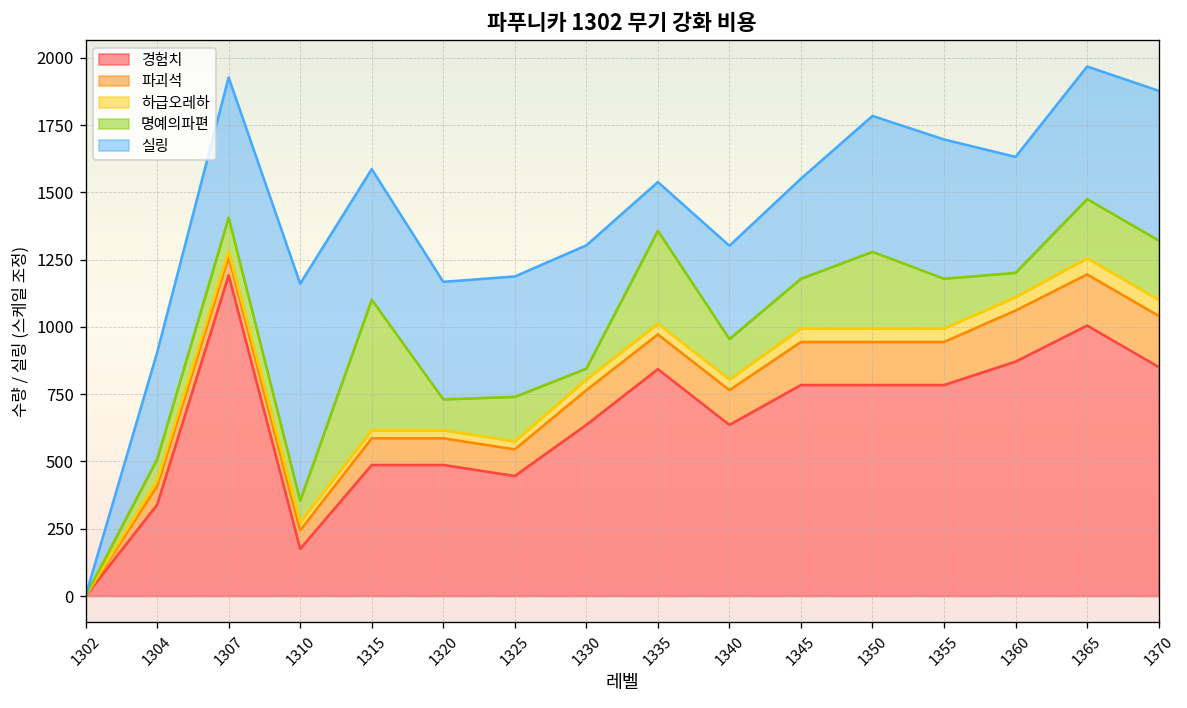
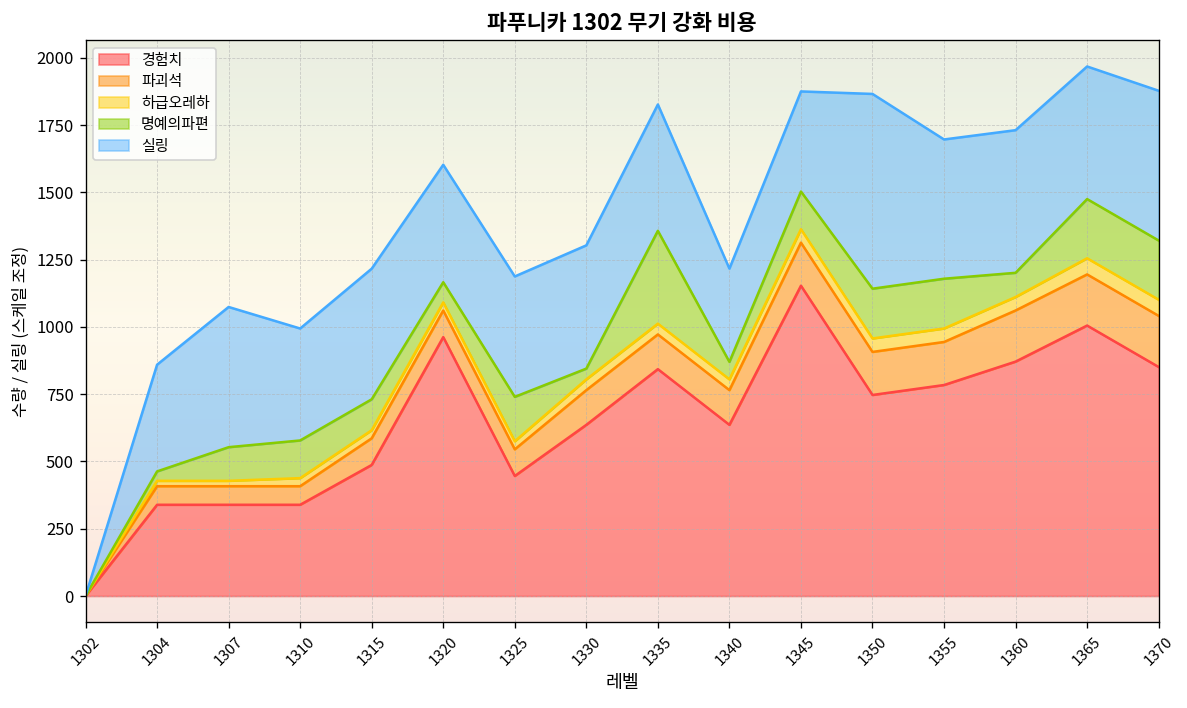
명예의파편, 1304: 80 -> 40
경험치, 1307: 1190 -> 340
경험치, 1310: 180 -> 340
명예의파편, 1310: 80 -> 140
실링, 1310: 810 -> 420
명예의파편, 1315: 490 -> 120
경험치, 1320: 490 -> 960
명예의파편, 1320: 120 -> 80
실링, 1335: 180 -> 470
명예의파편, 1340: 150 -> 70
경험치, 1345: 780 -> 1150
명예의파편, 1345: 190 -> 140
경험치, 1350: 780 -> 750
명예의파편, 1350: 290 -> 190
실링, 1350: 510 -> 720
실링, 1360: 430 -> 530
